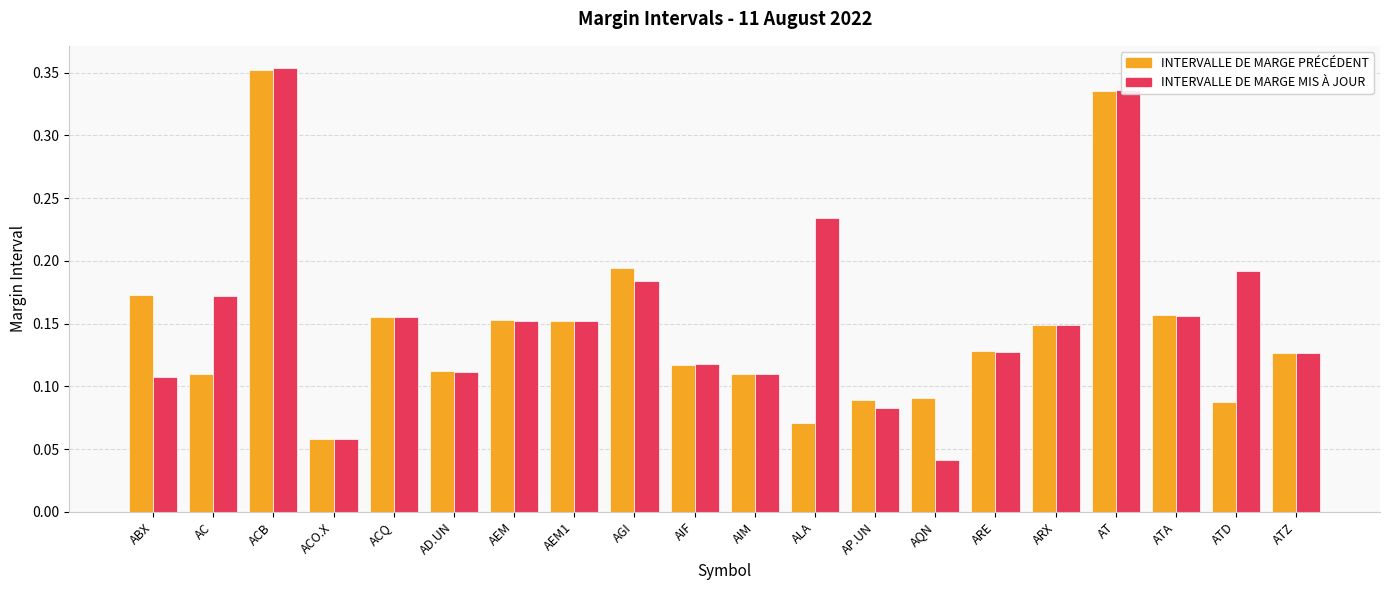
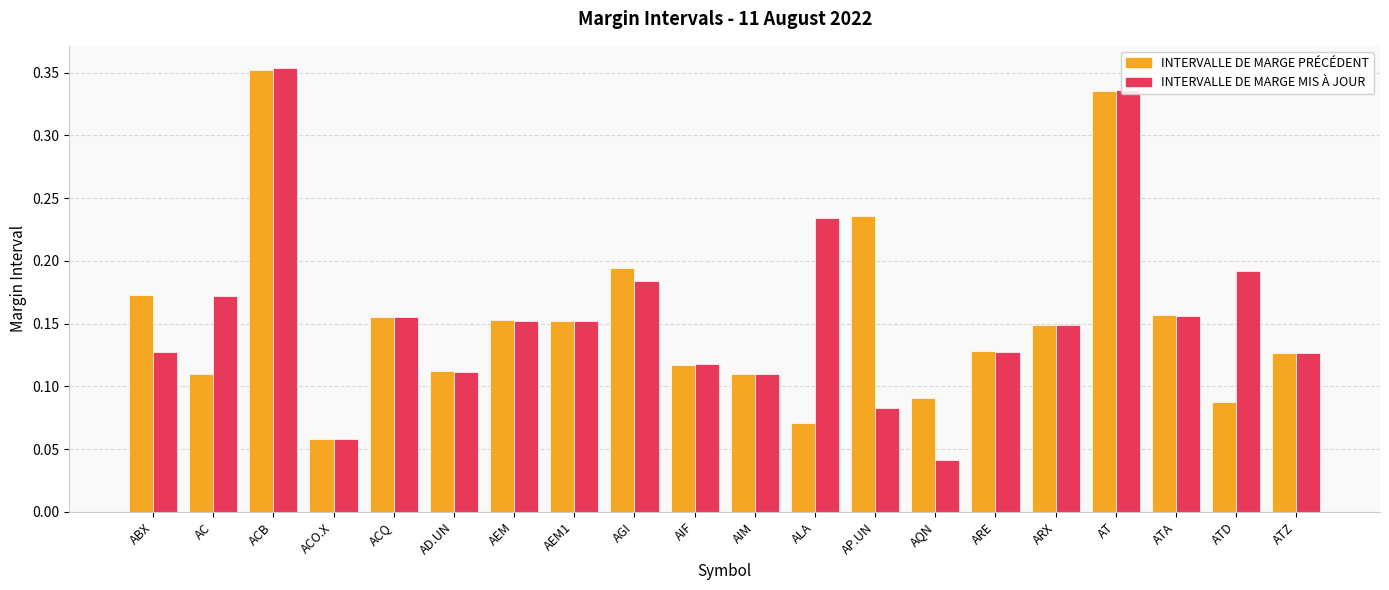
INTERVALLE DE MARGE MIS À JOUR, ABX: 0.108 -> 0.127
INTERVALLE DE MARGE PRÉCÉDENT, AP.UN: 0.089 -> 0.236
